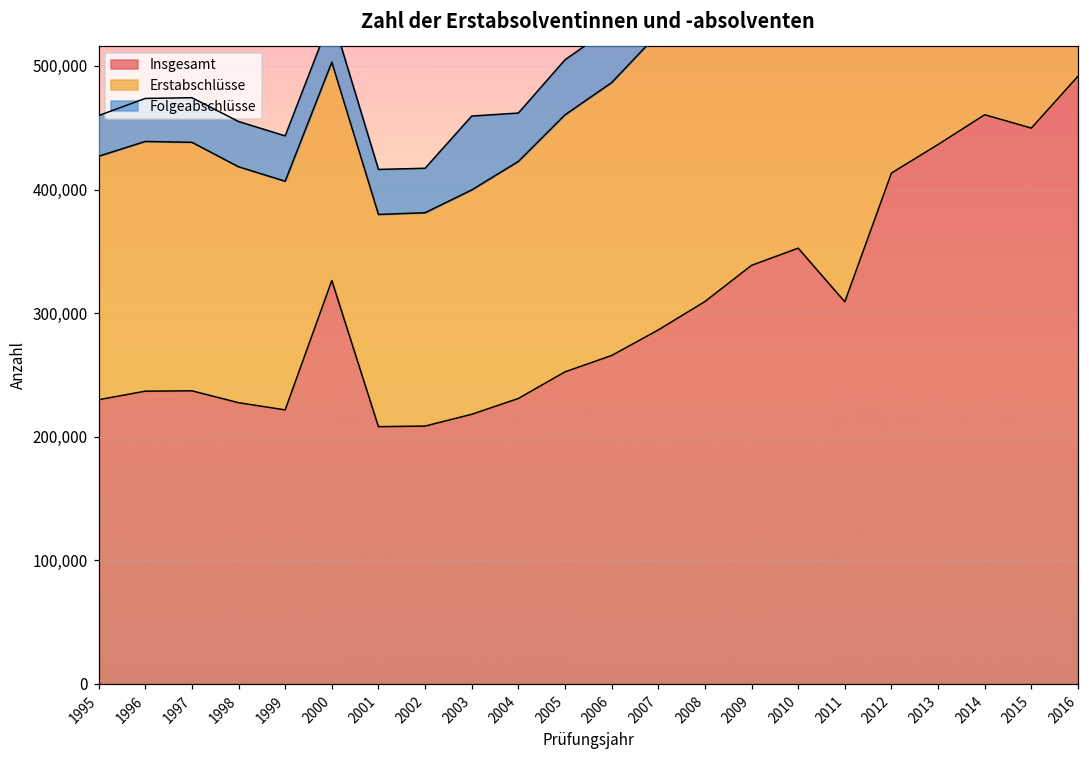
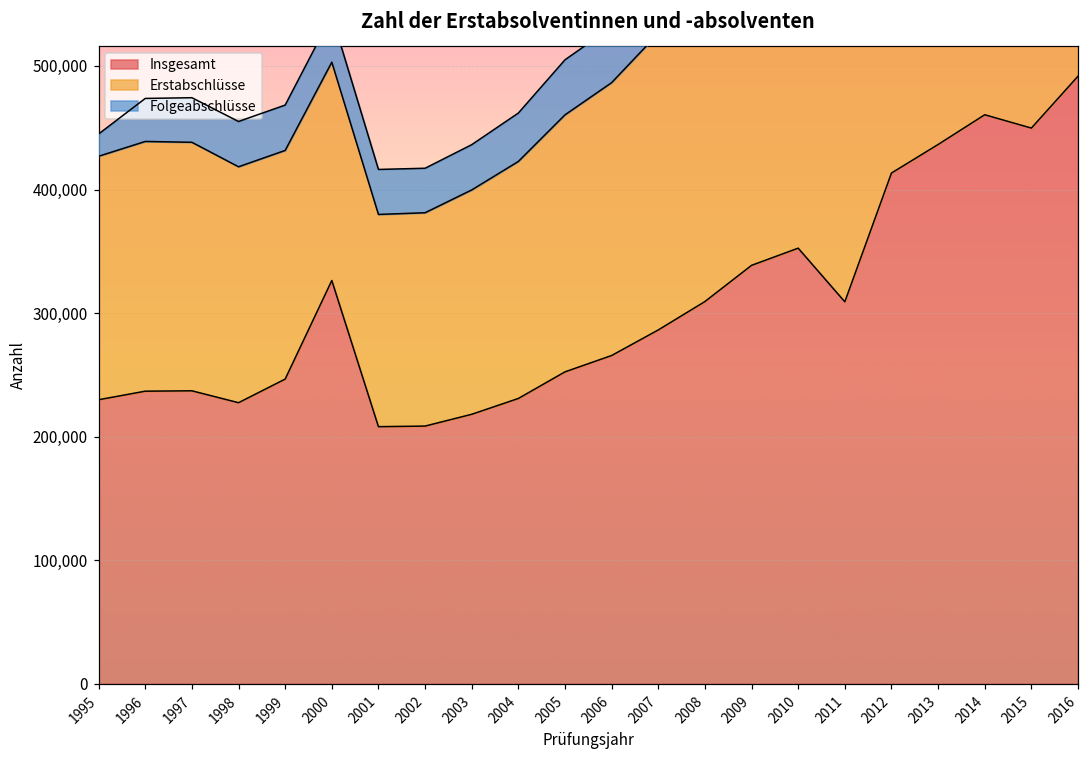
Folgeabschlüsse, 1995: 33,000 -> 18,000
Insgesamt, 1999: 222,000 -> 247,000
Folgeabschlüsse, 2003: 60,000 -> 37,000
